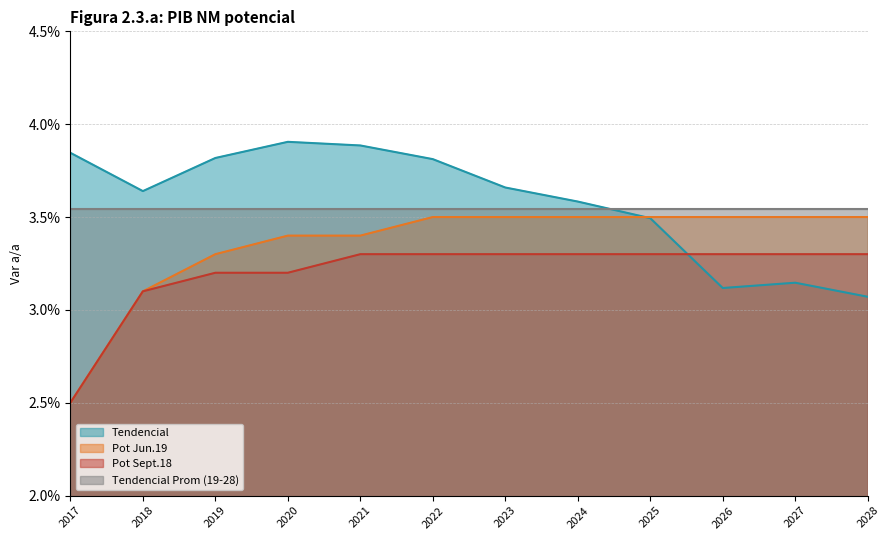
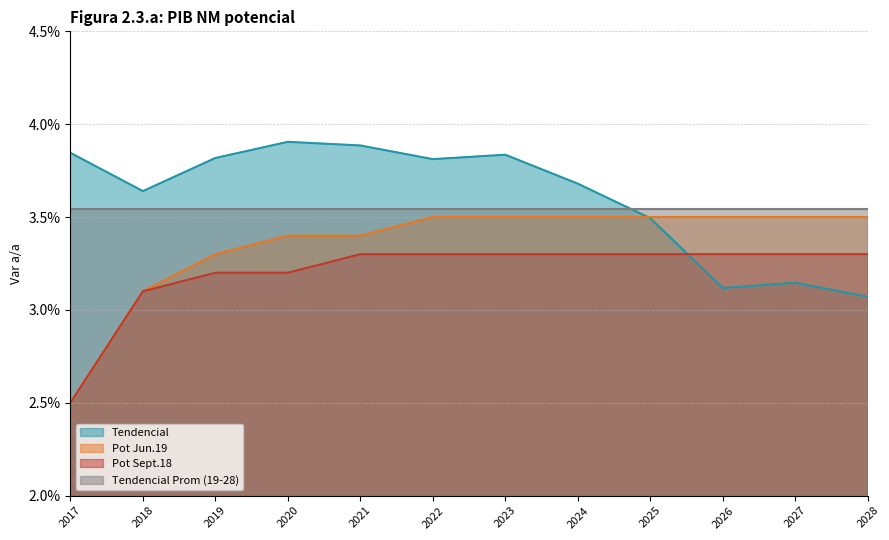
Tendencial, 2023: 3.66% -> 3.84%
Tendencial, 2024: 3.58% -> 3.68%
